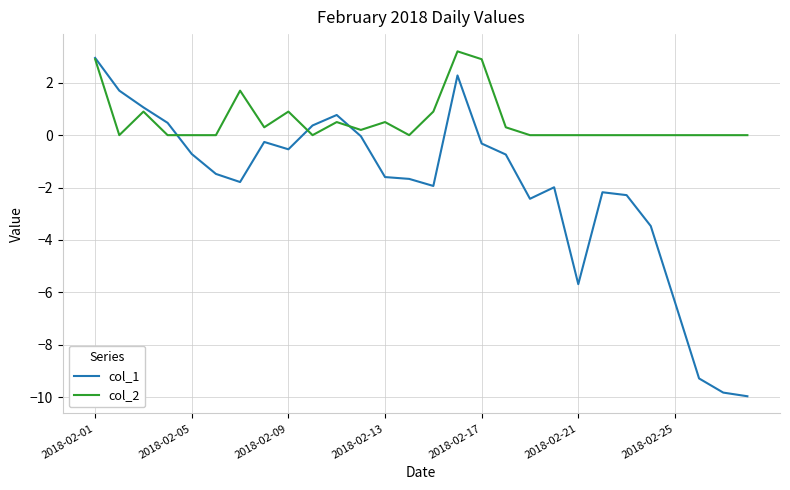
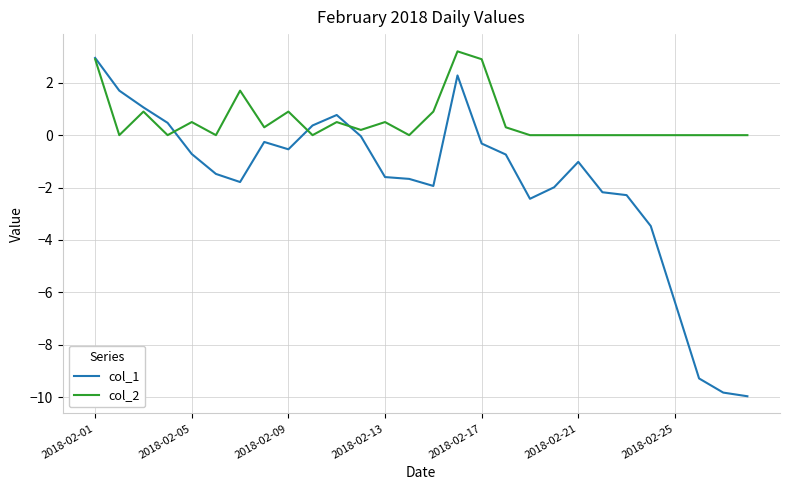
col_2, 2018-02-05: 0.0 -> 0.5
col_1, 2018-02-21: -5.7 -> -1.0
